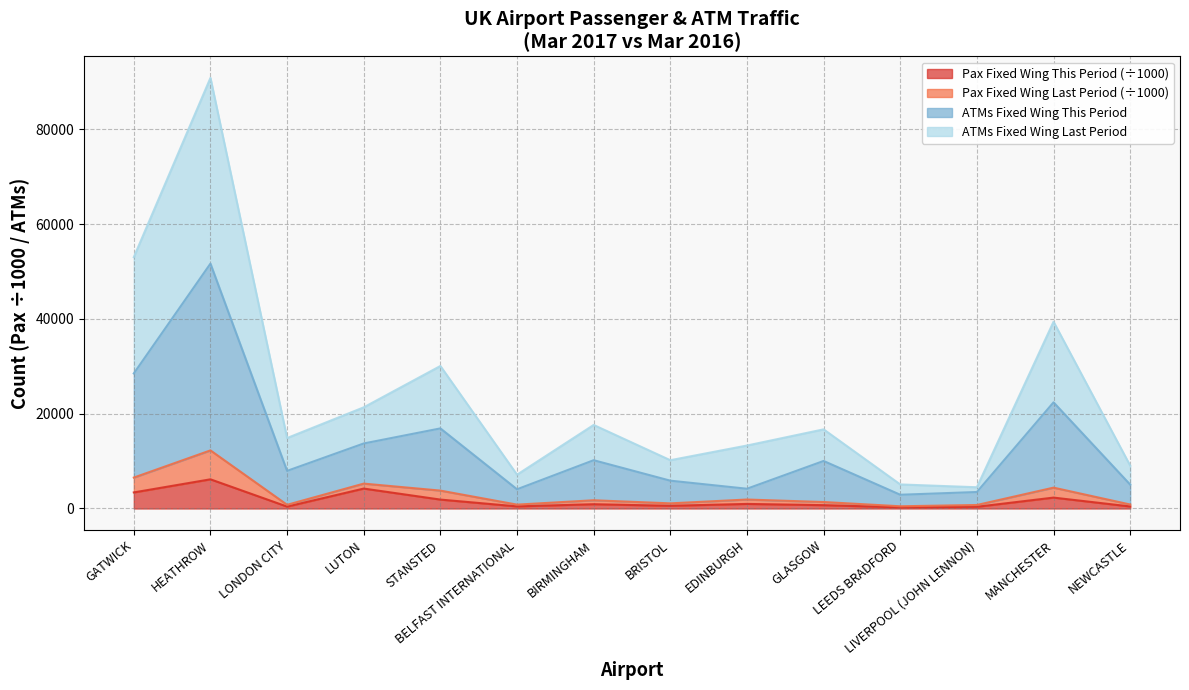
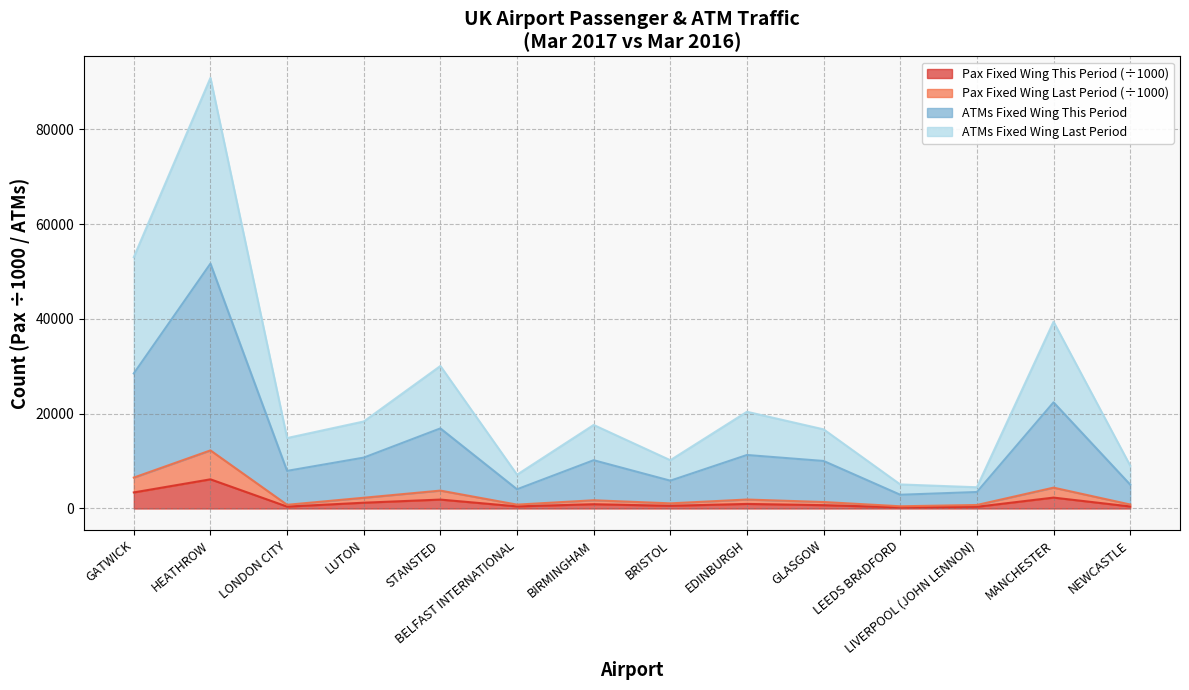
Pax Fixed Wing This Period (÷1000), LUTON: 4000 -> 1000
ATMs Fixed Wing This Period, EDINBURGH: 2000 -> 9000
